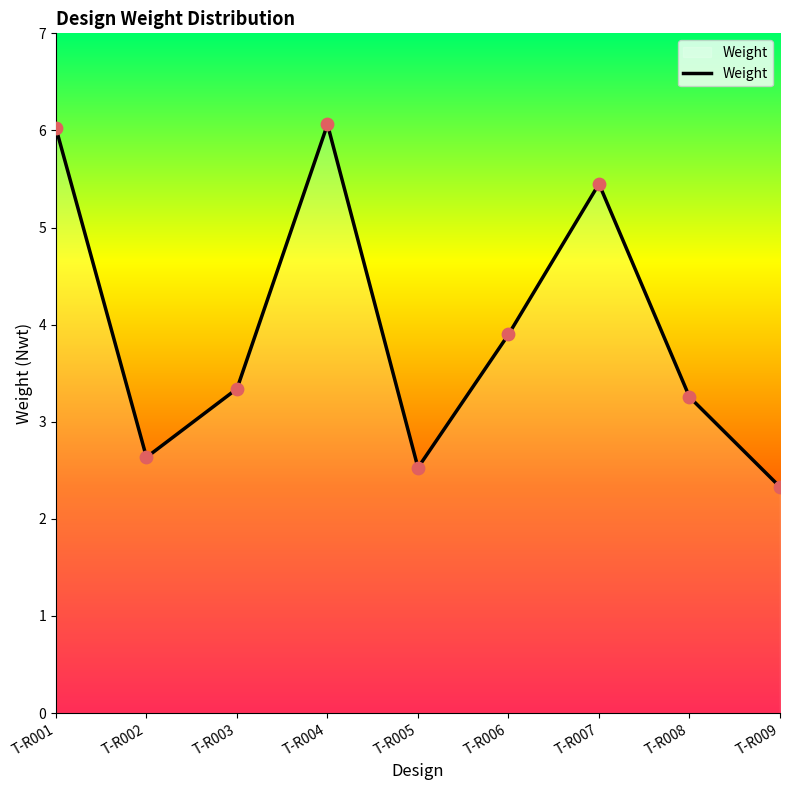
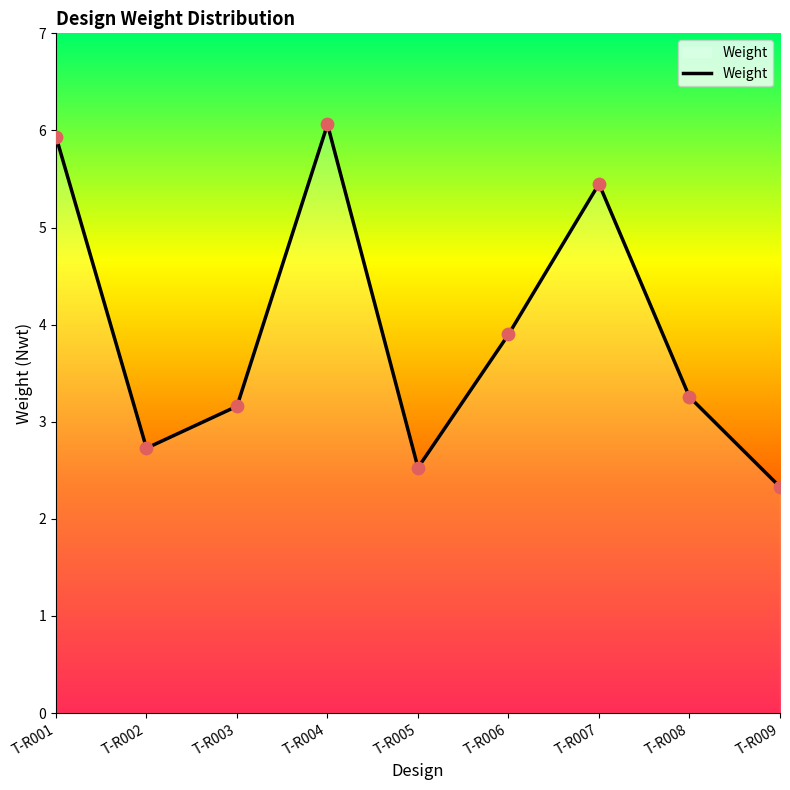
T-R001: 6.0 -> 5.9
T-R002: 2.6 -> 2.7
T-R003: 3.3 -> 3.2
